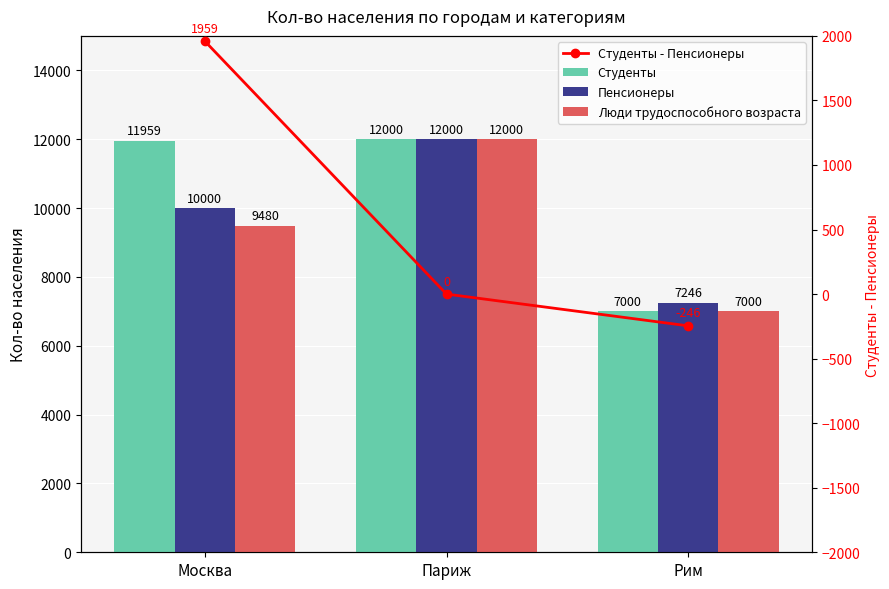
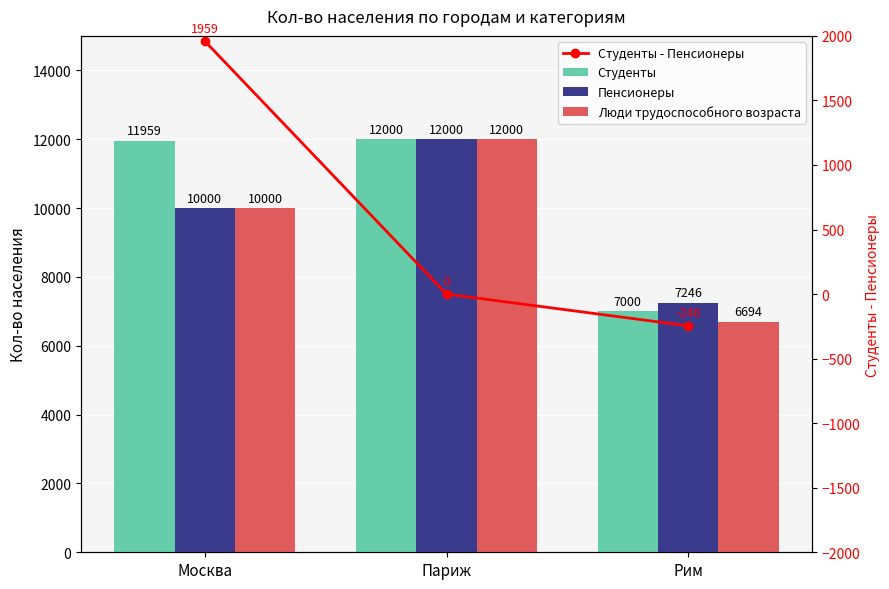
Люди трудоспособного возраста, Москва: 9480 -> 10000
Люди трудоспособного возраста, Рим: 7000 -> 6694
